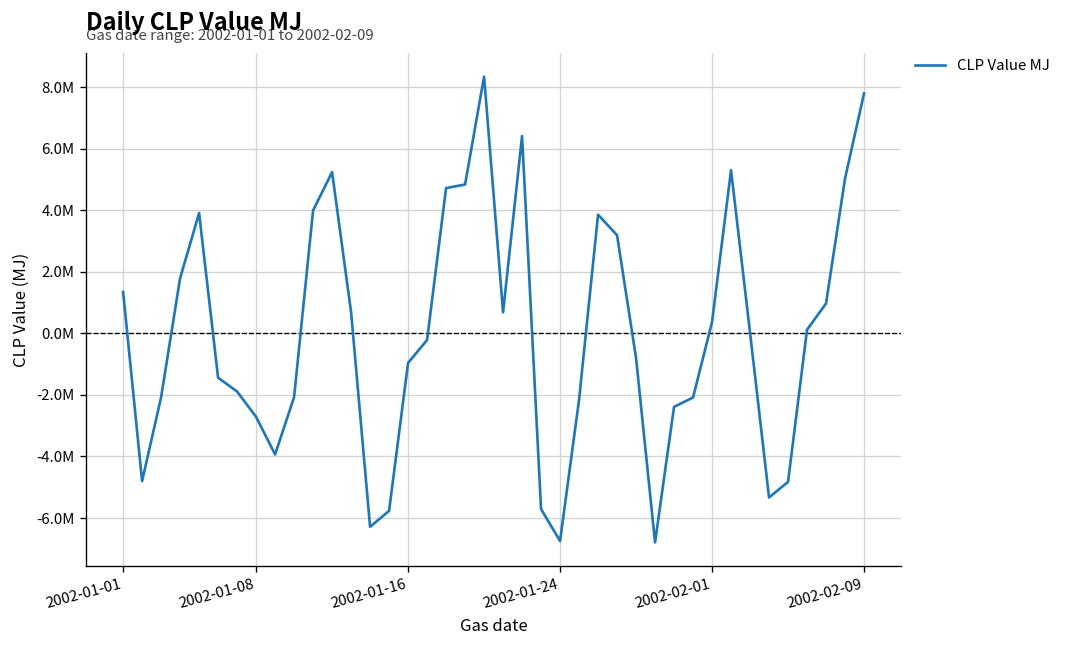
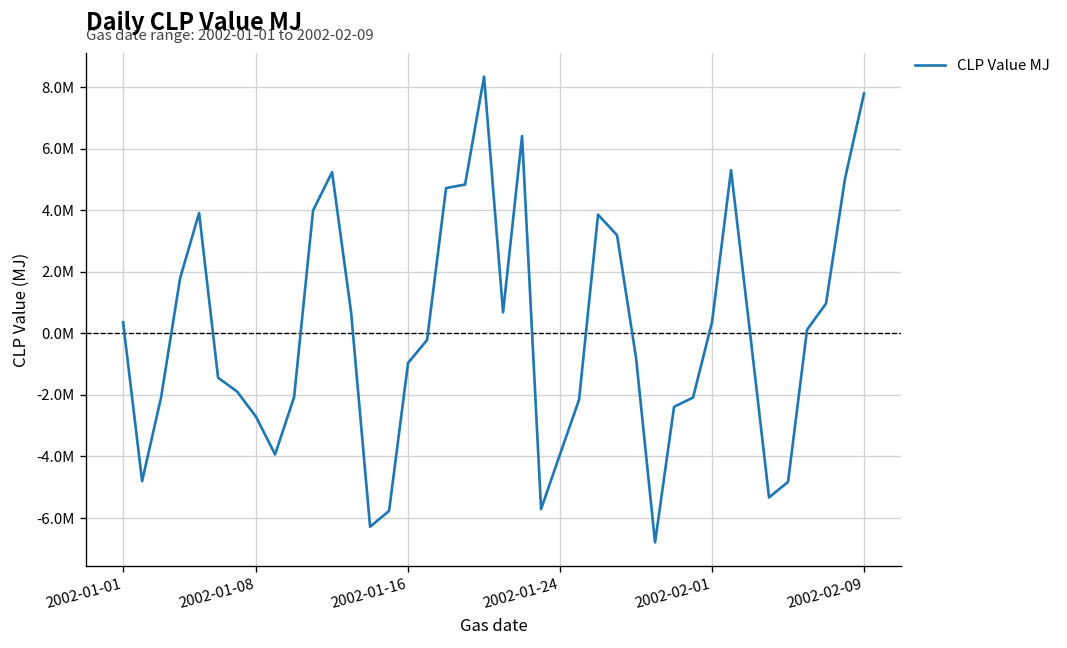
2002-01-01: 1300000 -> 400000
2002-01-24: -6700000 -> -3900000
